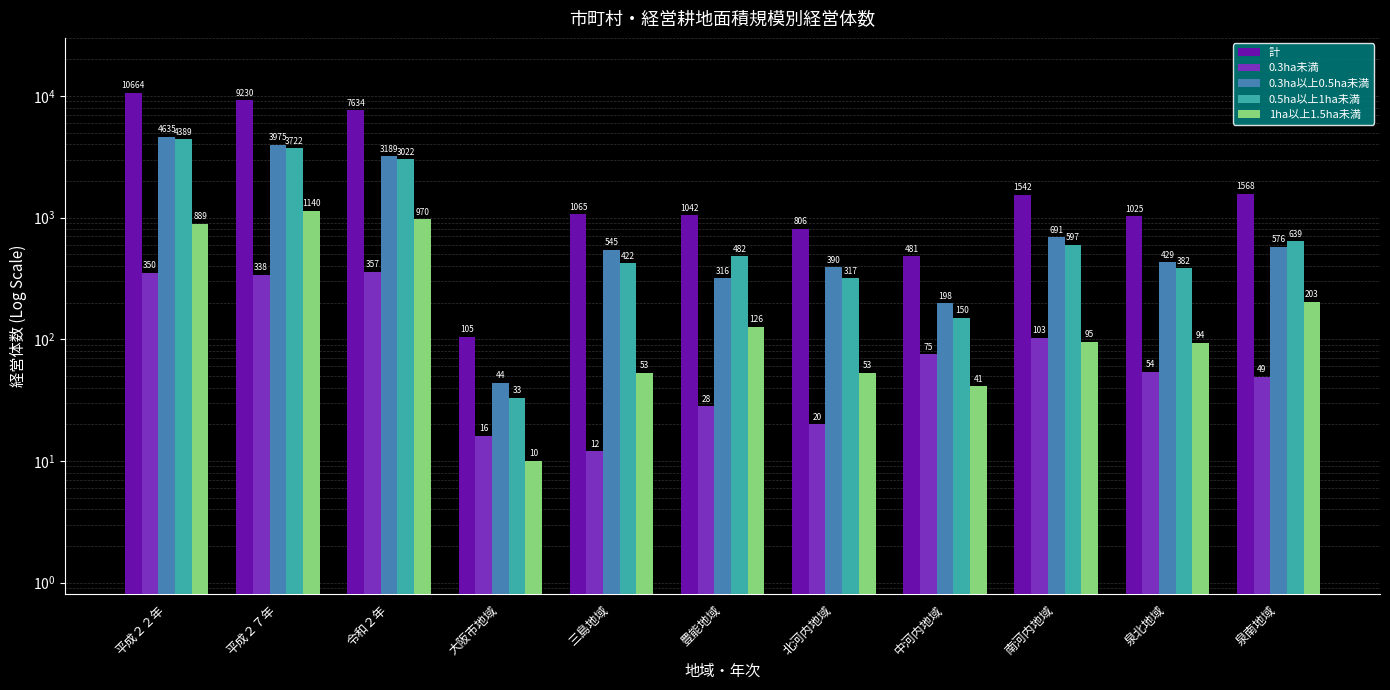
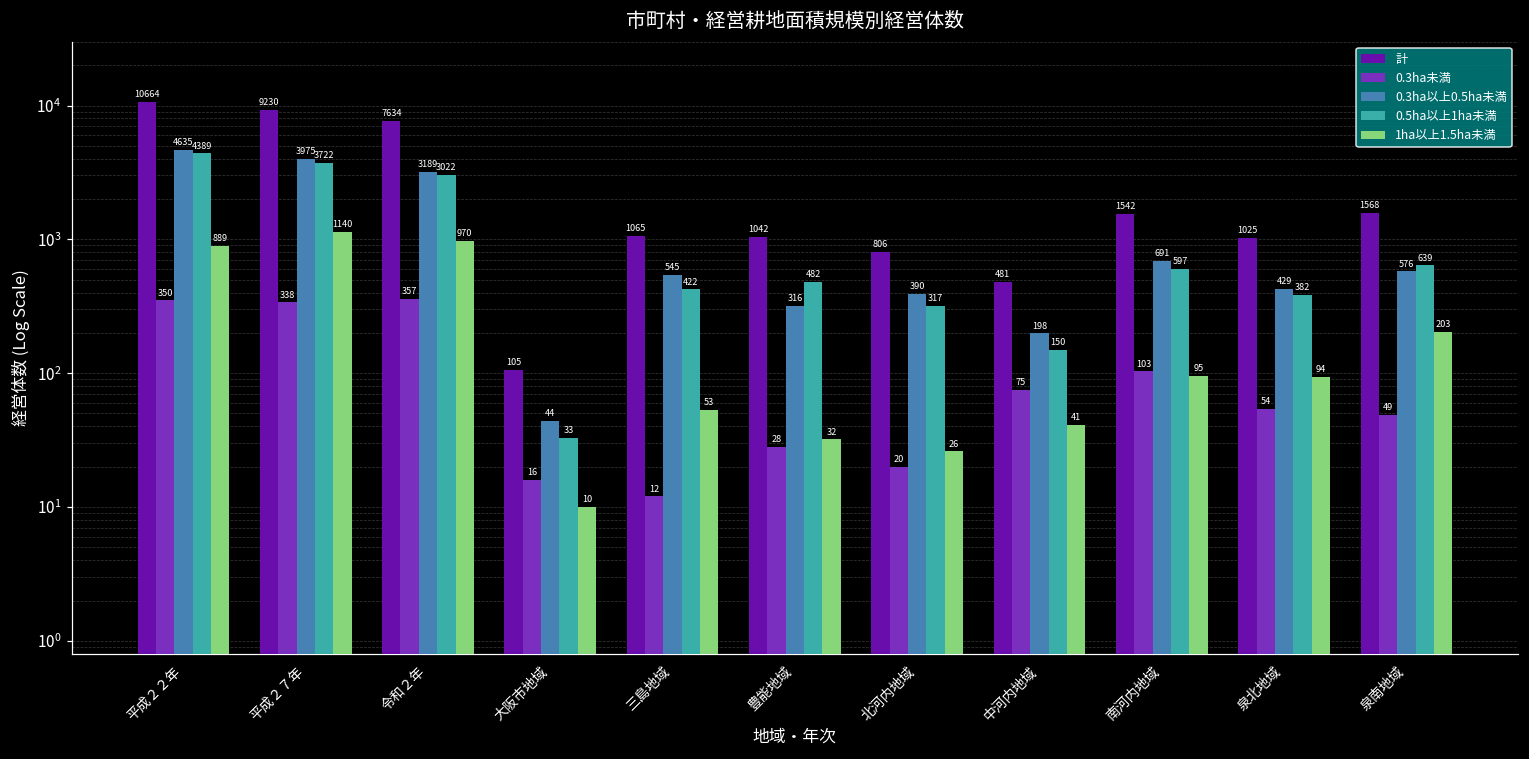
1ha以上1.5ha未満, 豊能地域: 126 -> 32
1ha以上1.5ha未満, 北河内地域: 53 -> 26
